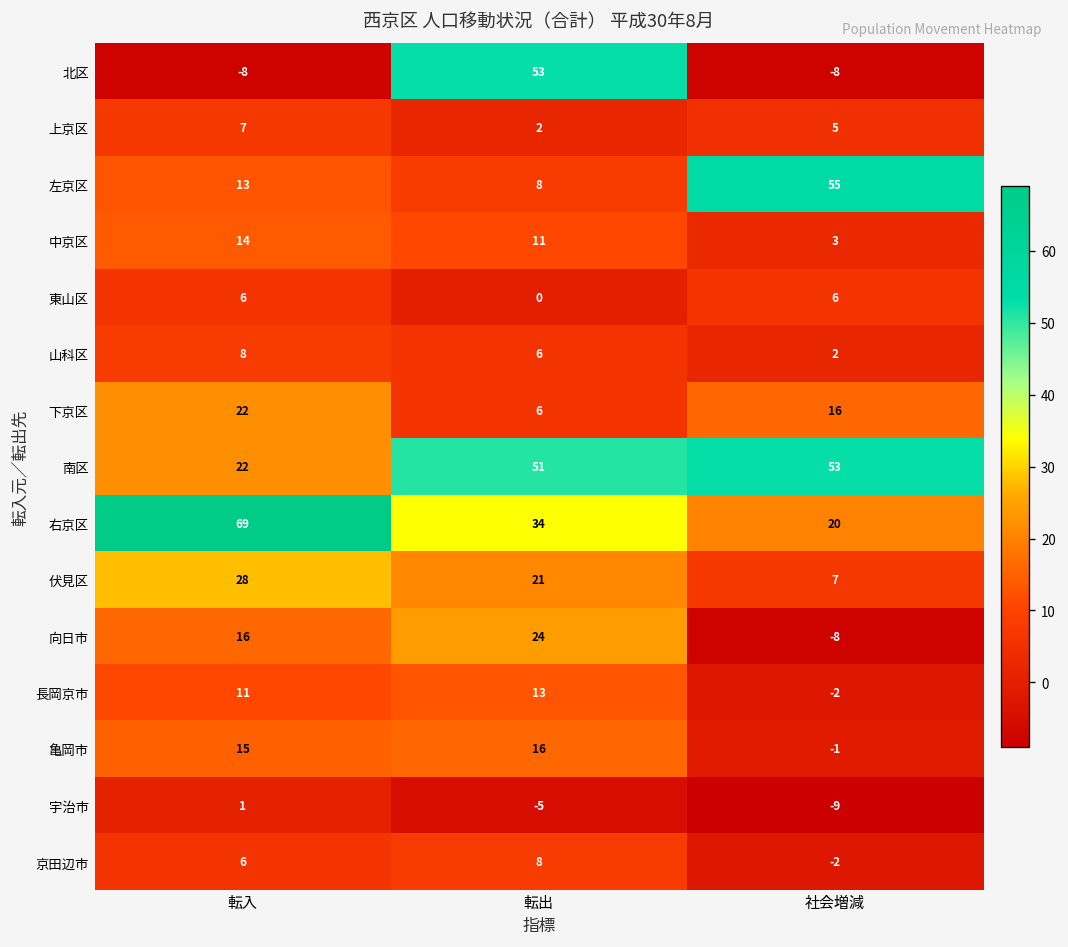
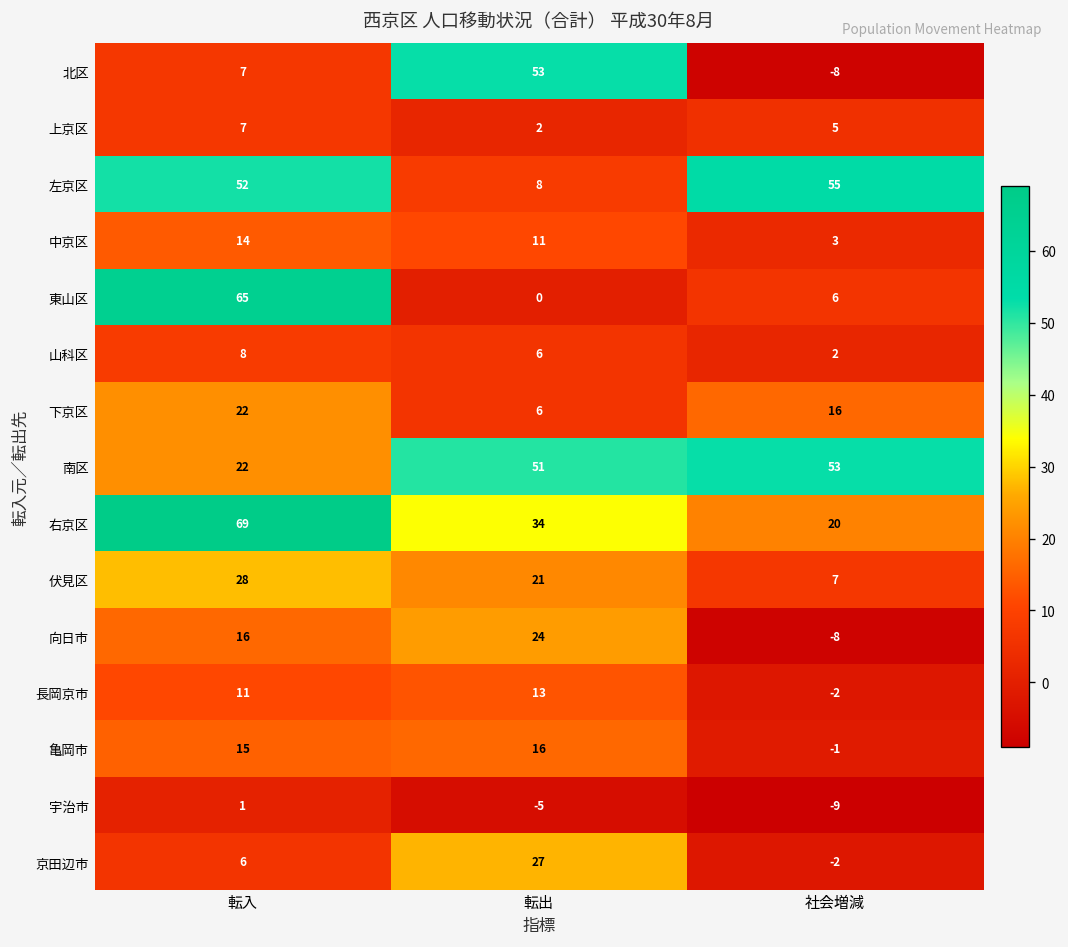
北区, 転入: -8 -> 7
左京区, 転入: 13 -> 52
東山区, 転入: 6 -> 65
京田辺市, 転出: 8 -> 27
